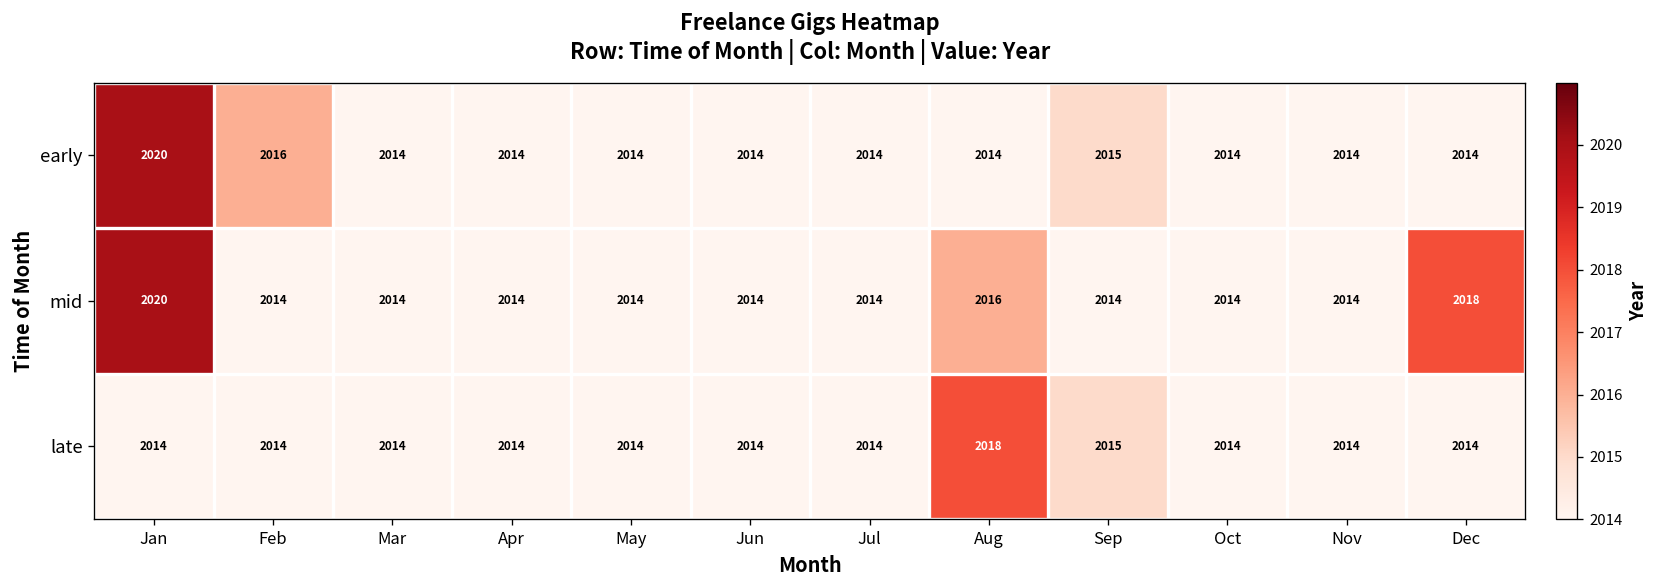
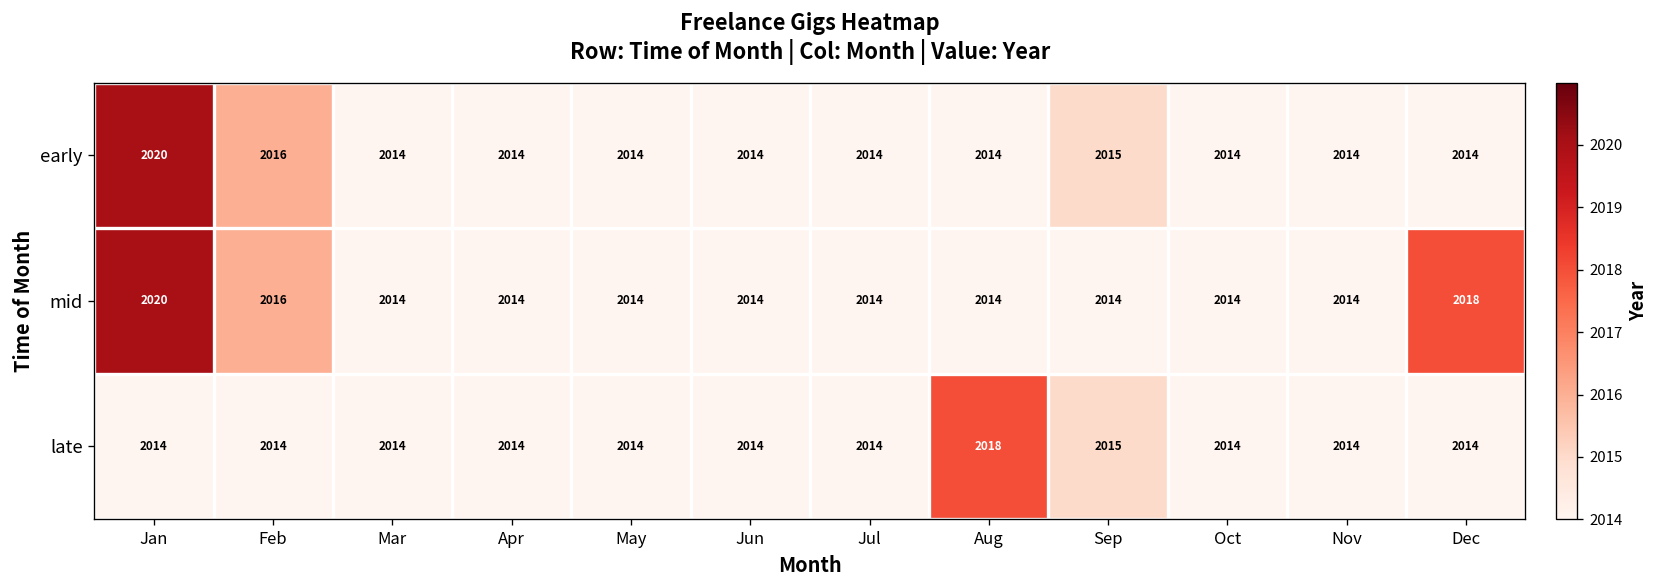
mid, Feb: 2014 -> 2016
mid, Aug: 2016 -> 2014
